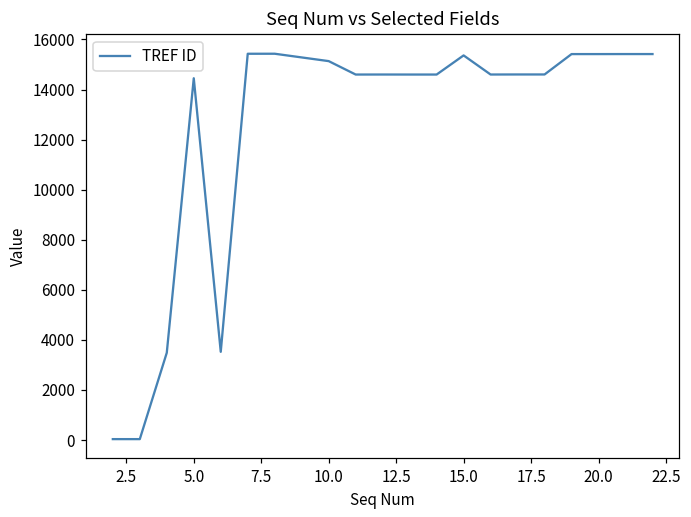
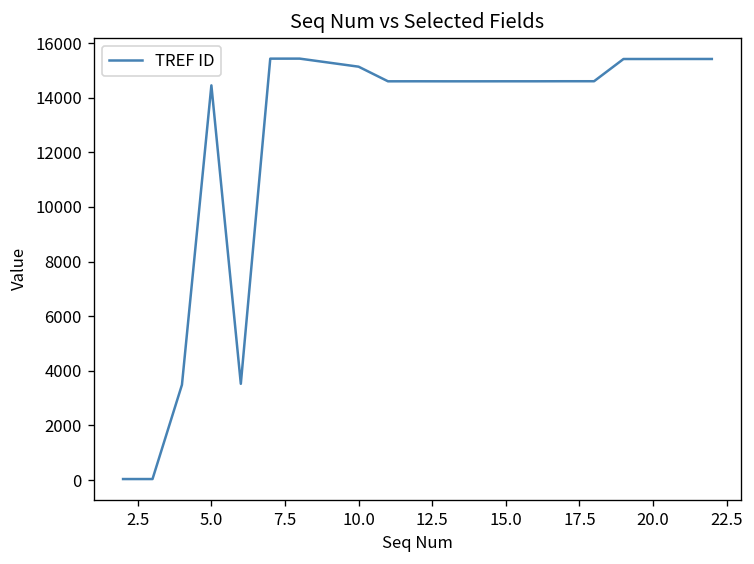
15.0: 15400 -> 14600
